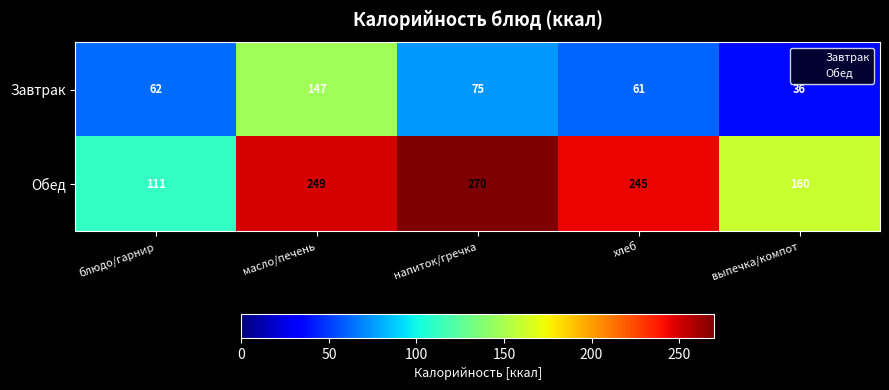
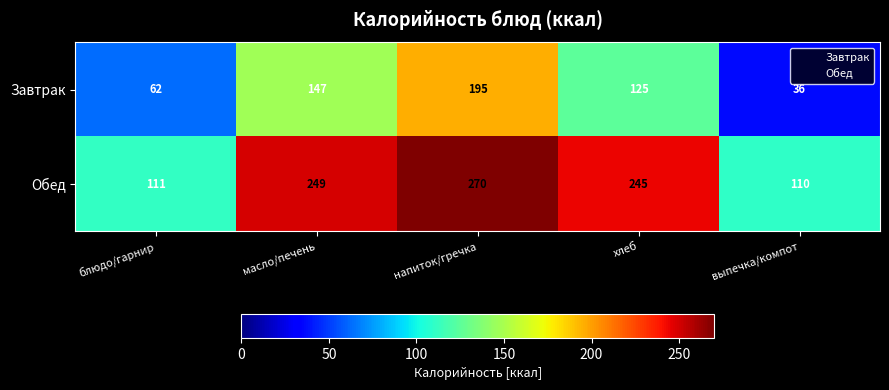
Завтрак, напиток/гречка: 75 -> 195
Завтрак, хлеб: 61 -> 125
Обед, выпечка/компот: 160 -> 110
